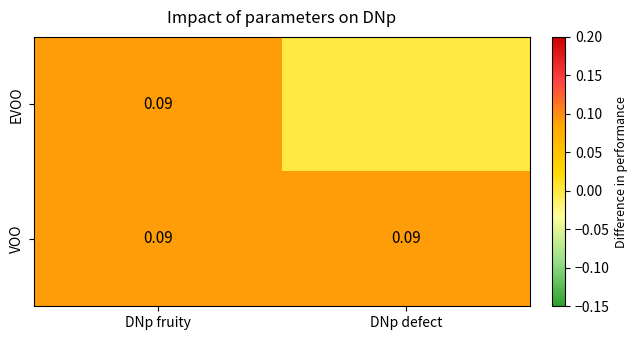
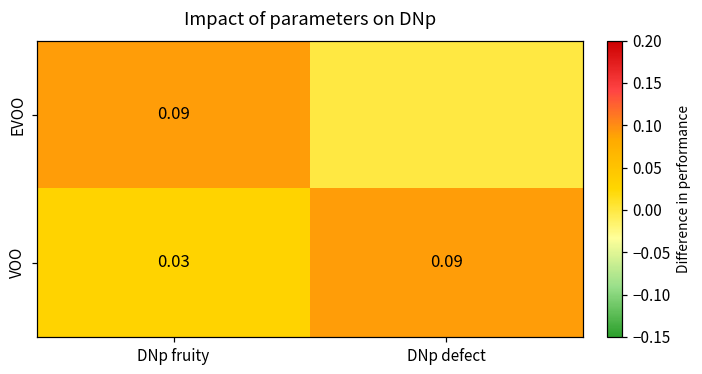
VOO, DNp fruity: 0.09 -> 0.03
